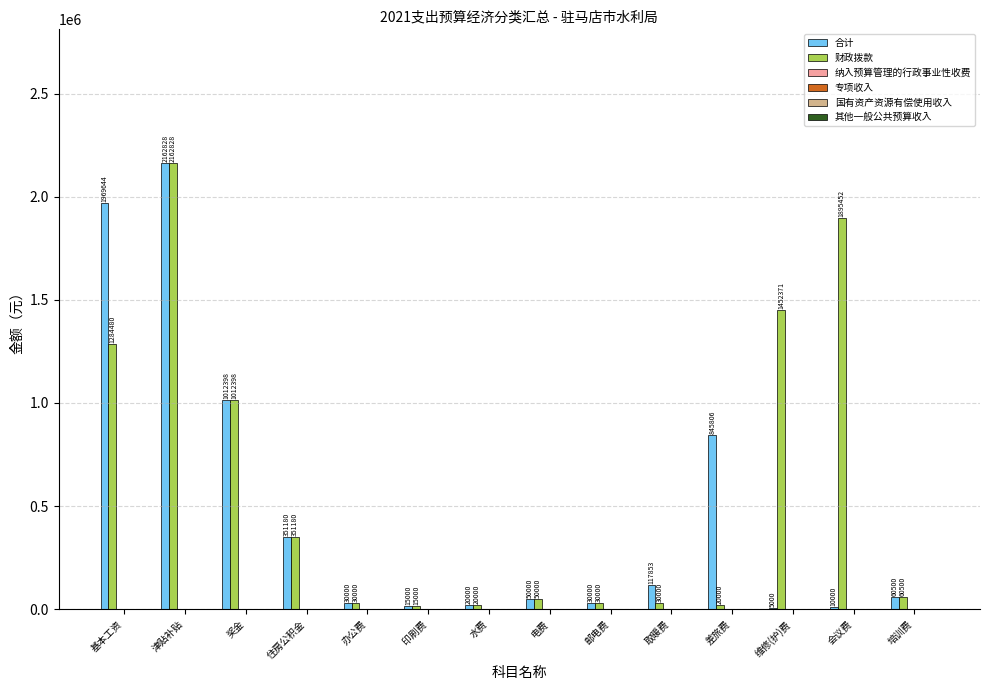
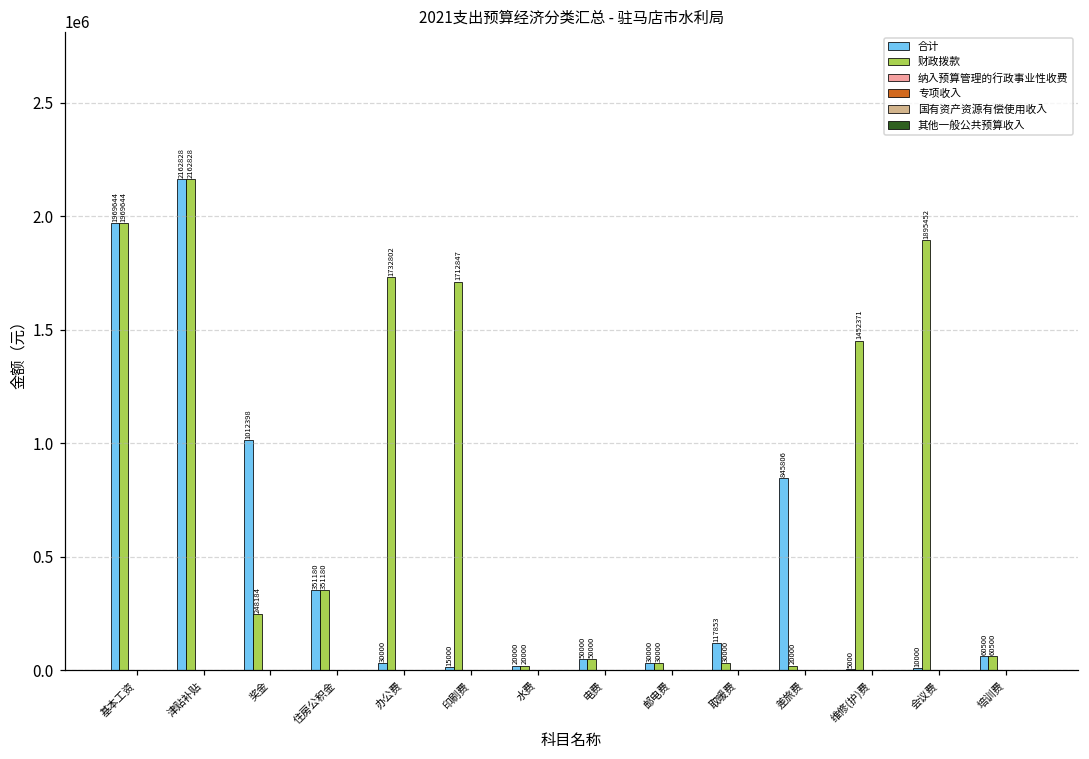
财政拨款, 基本工资: 1284480 -> 1969644
财政拨款, 奖金: 1012398 -> 248184
财政拨款, 办公费: 30000 -> 1732802
财政拨款, 印刷费: 15000 -> 1712847
